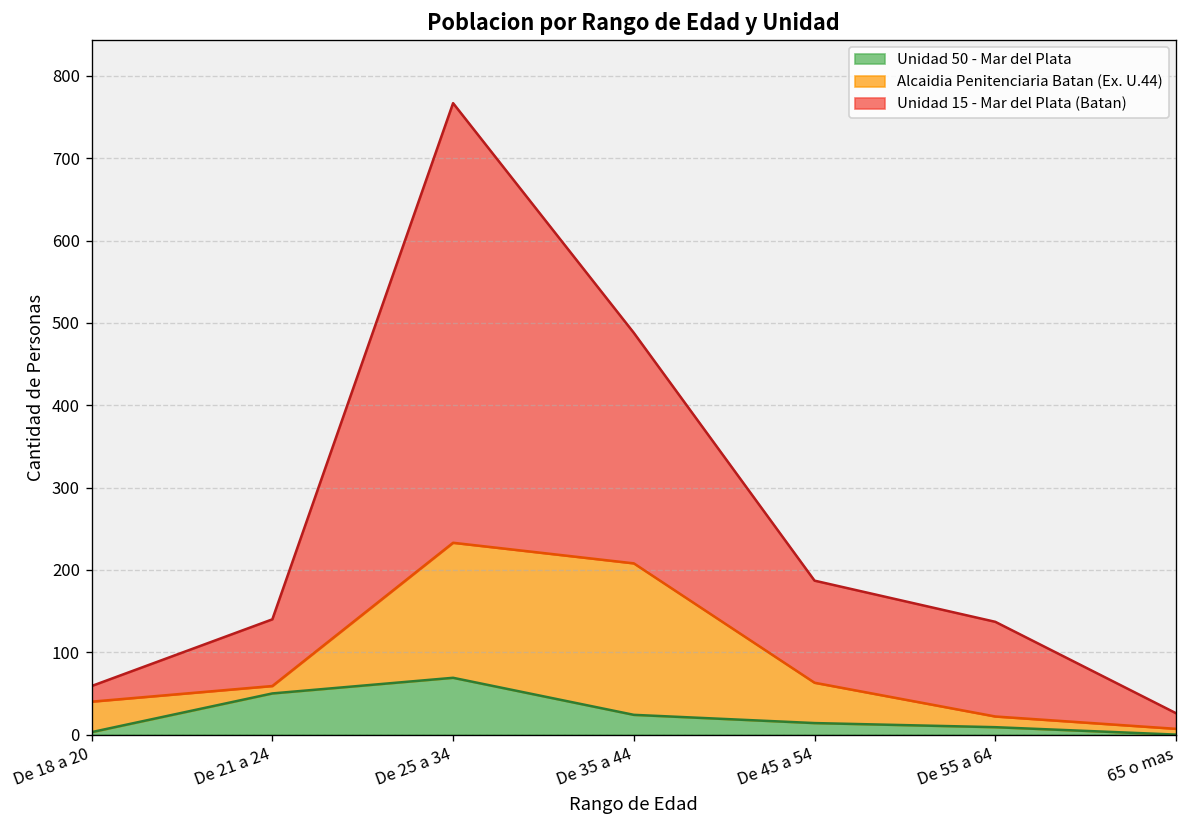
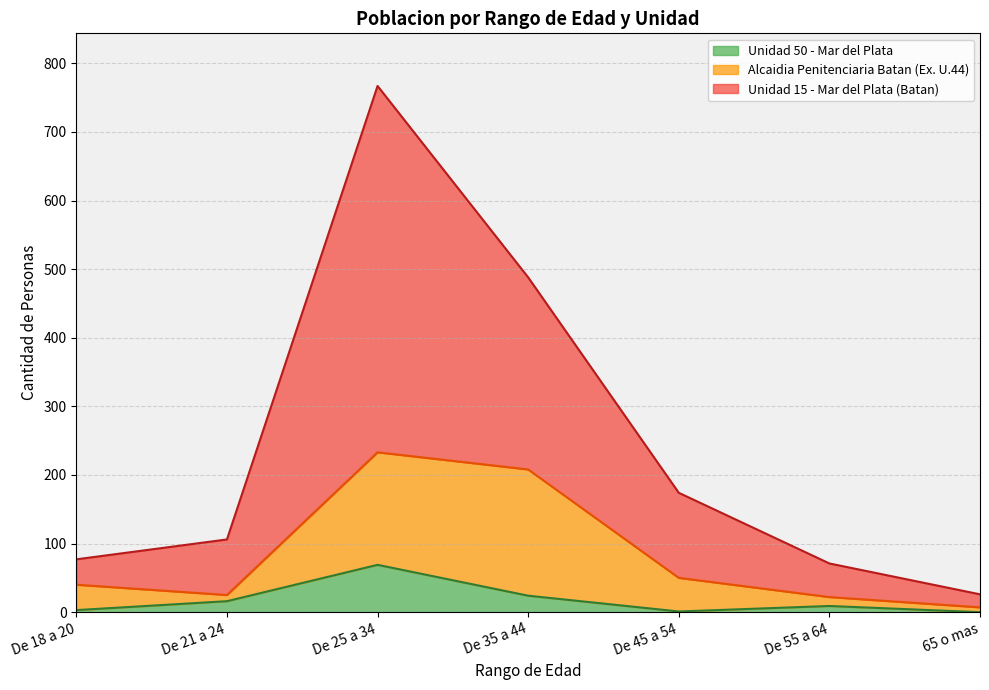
Unidad 15 - Mar del Plata (Batan), De 18 a 20: 20 -> 40
Unidad 50 - Mar del Plata, De 21 a 24: 50 -> 20
Unidad 50 - Mar del Plata, De 45 a 54: 10 -> 0
Unidad 15 - Mar del Plata (Batan), De 55 a 64: 120 -> 50
